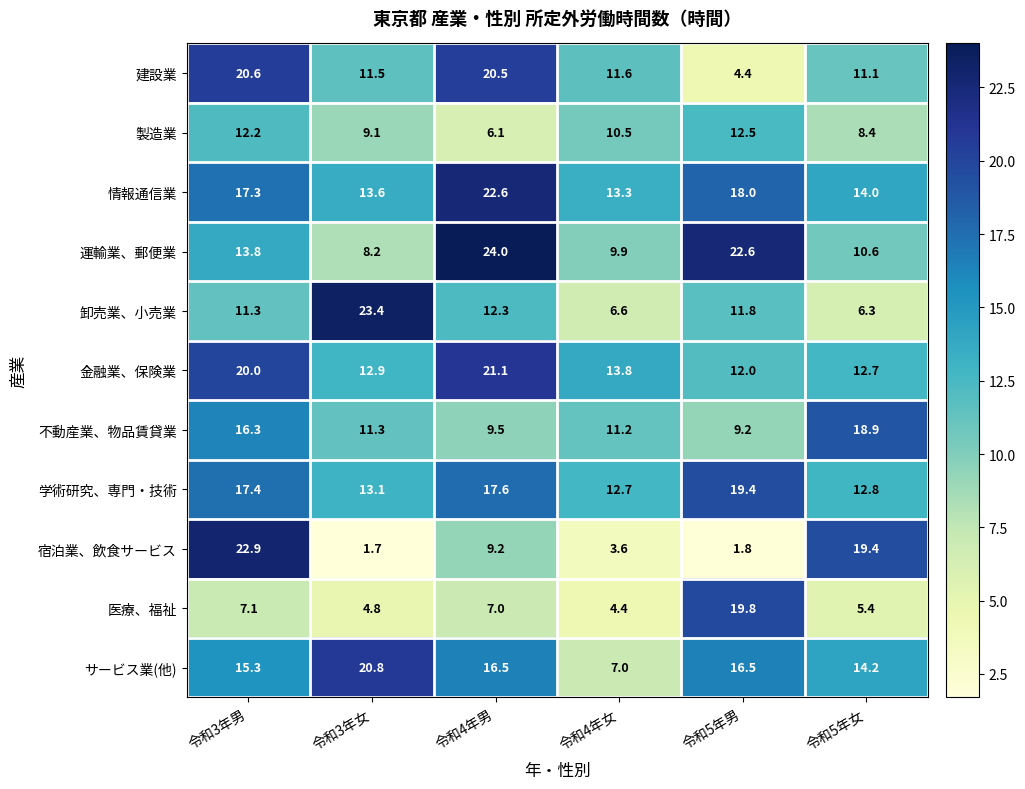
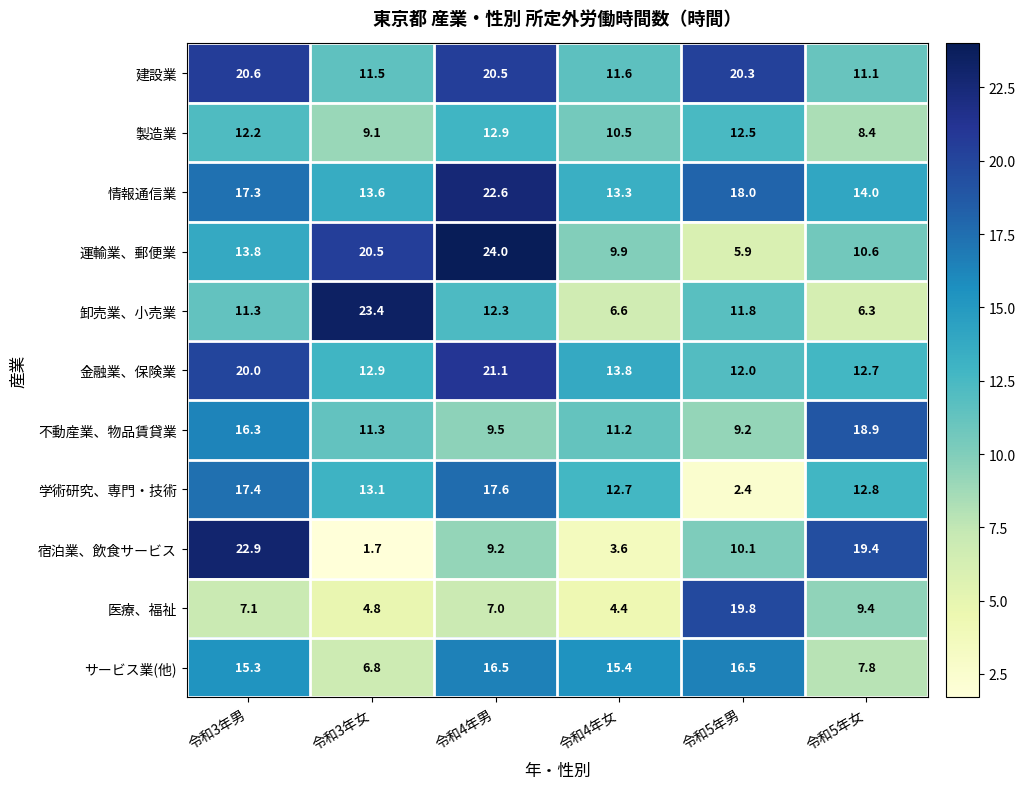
建設業, 令和5年男: 4.4 -> 20.3
製造業, 令和4年男: 6.1 -> 12.9
運輸業、郵便業, 令和3年女: 8.2 -> 20.5
運輸業、郵便業, 令和5年男: 22.6 -> 5.9
学術研究、専門・技術, 令和5年男: 19.4 -> 2.4
宿泊業、飲食サービス, 令和5年男: 1.8 -> 10.1
医療、福祉, 令和5年女: 5.4 -> 9.4
サービス業(他), 令和3年女: 20.8 -> 6.8
サービス業(他), 令和4年女: 7.0 -> 15.4
サービス業(他), 令和5年女: 14.2 -> 7.8
